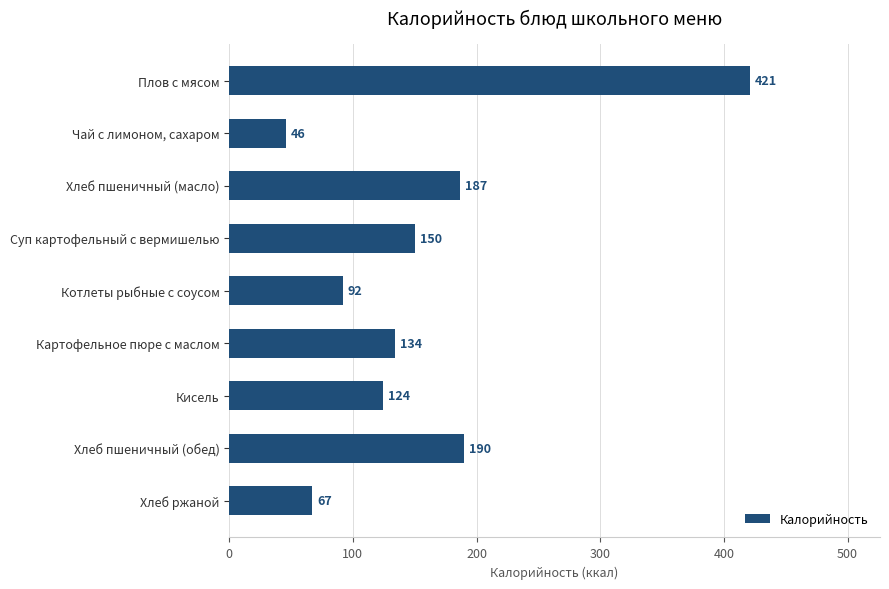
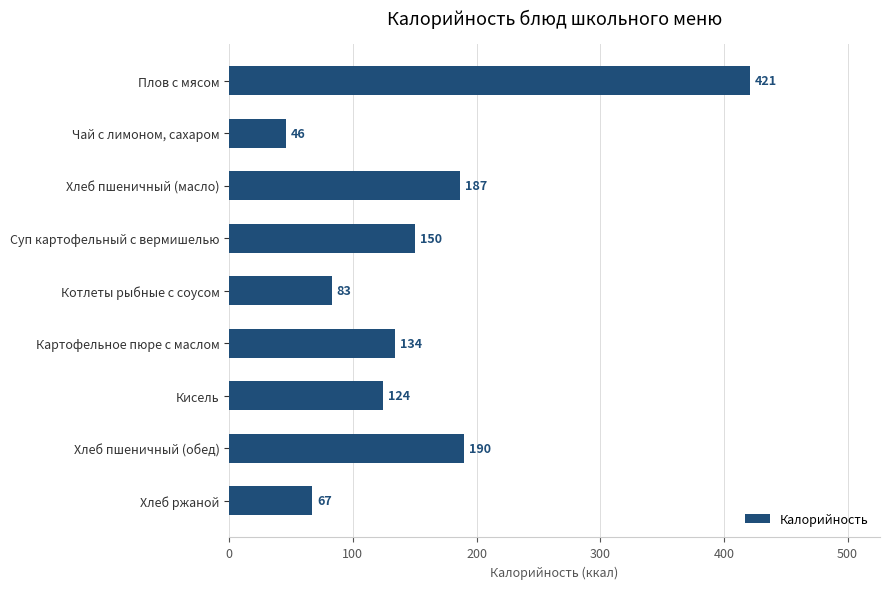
Котлеты рыбные с соусом: 92 -> 83
